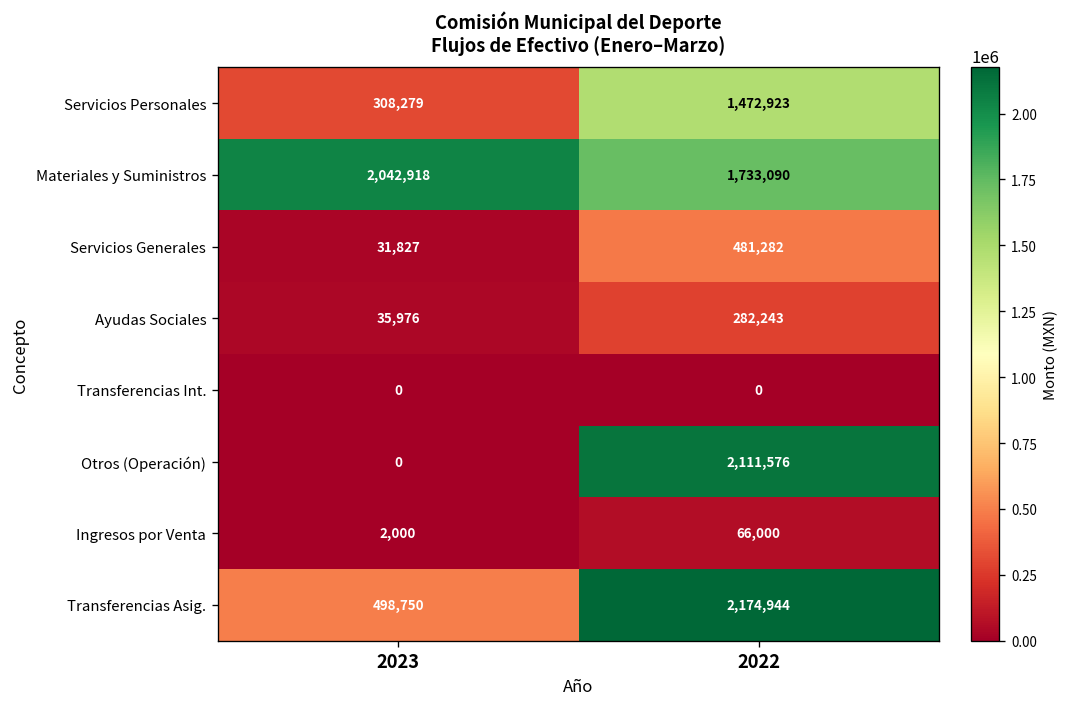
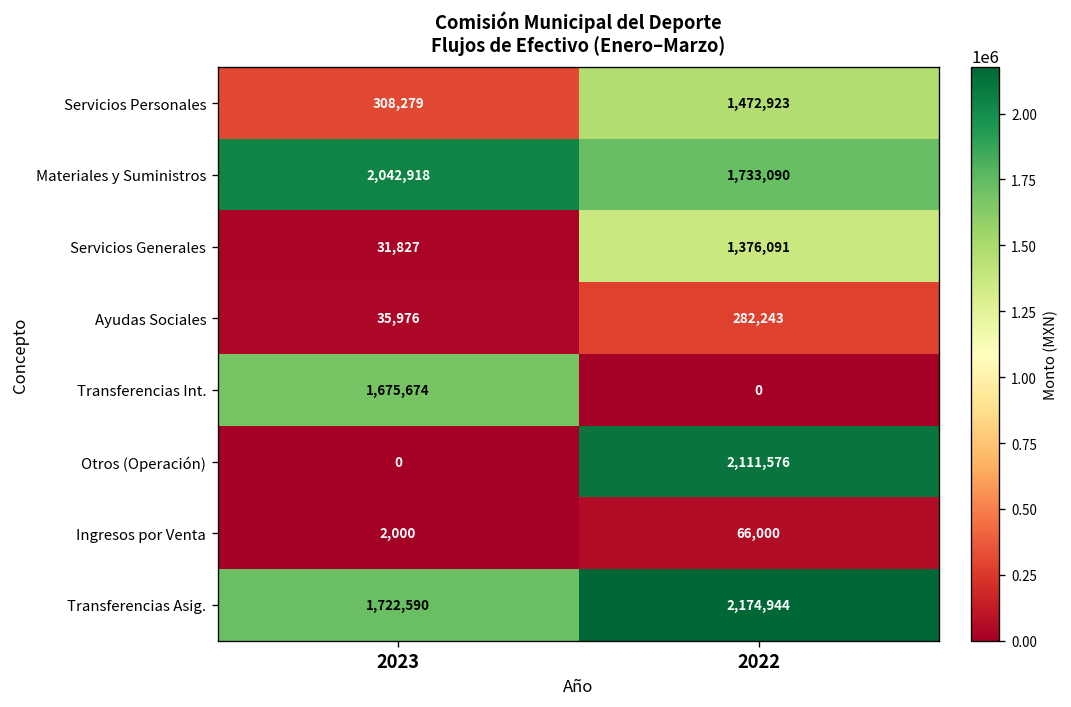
Servicios Generales, 2022: 481,282 -> 1,376,091
Transferencias Int., 2023: 0 -> 1,675,674
Transferencias Asig., 2023: 498,750 -> 1,722,590
